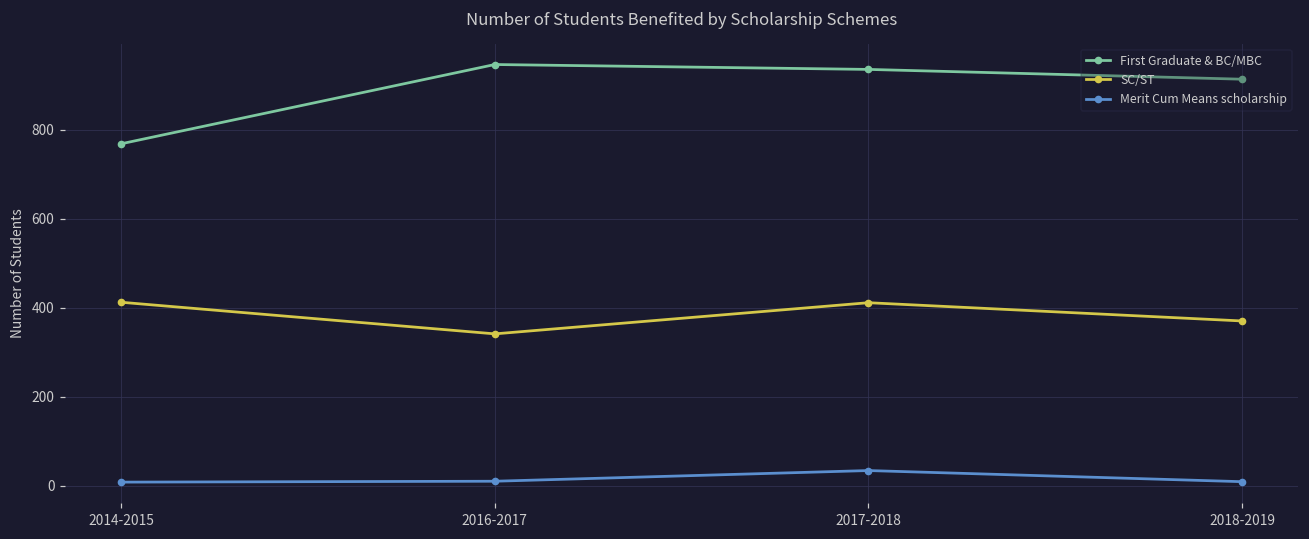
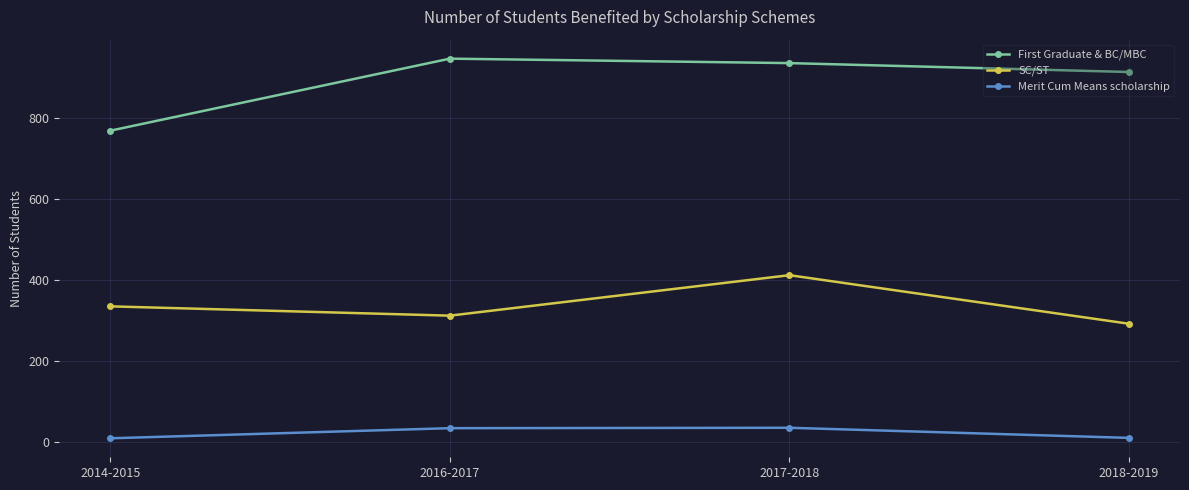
SC/ST, 2014-2015: 410 -> 330
SC/ST, 2016-2017: 340 -> 310
Merit Cum Means scholarship, 2016-2017: 10 -> 30
SC/ST, 2018-2019: 370 -> 290
